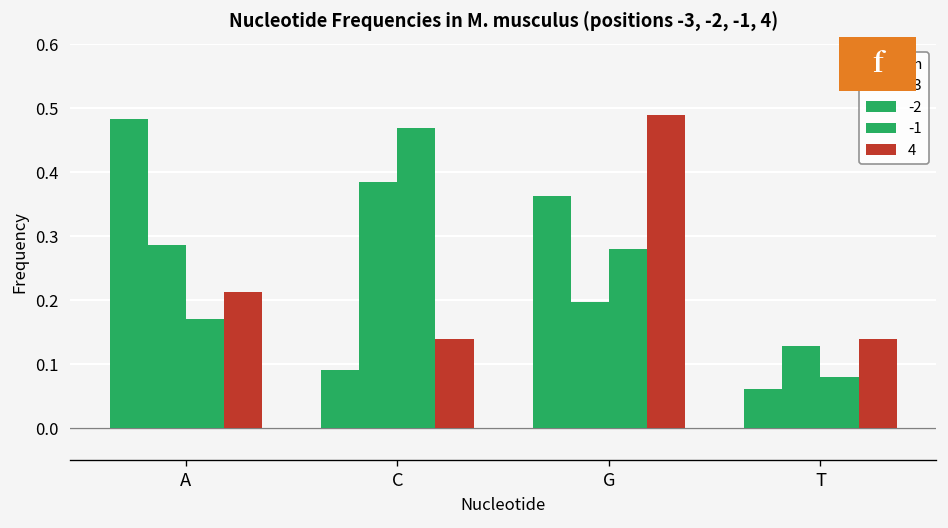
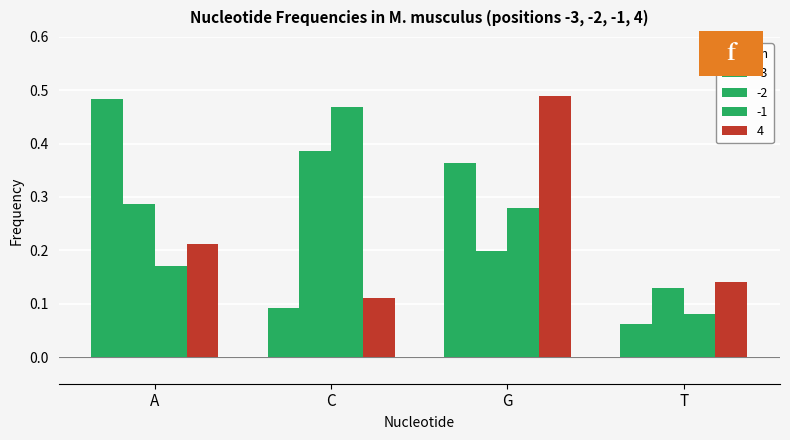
4, C: 0.14 -> 0.11
